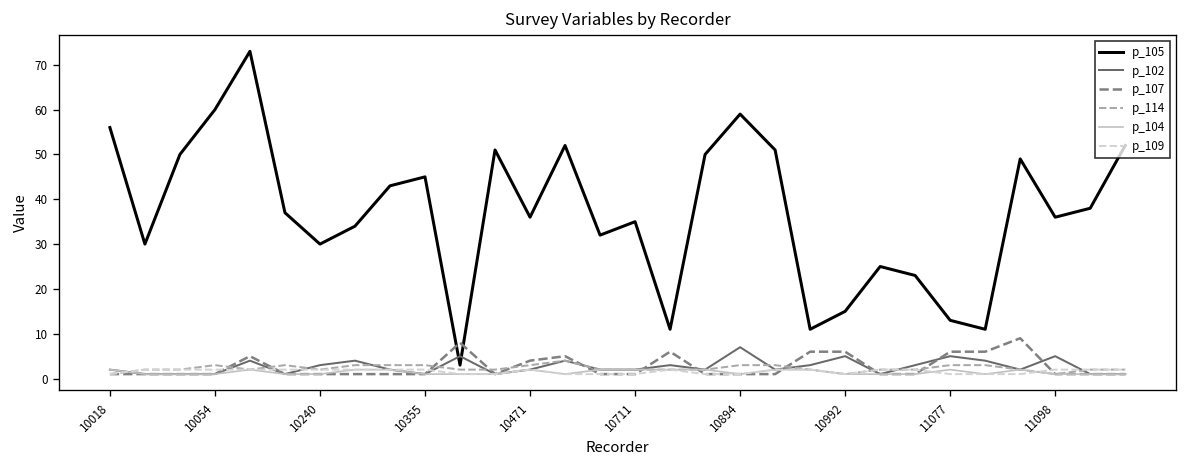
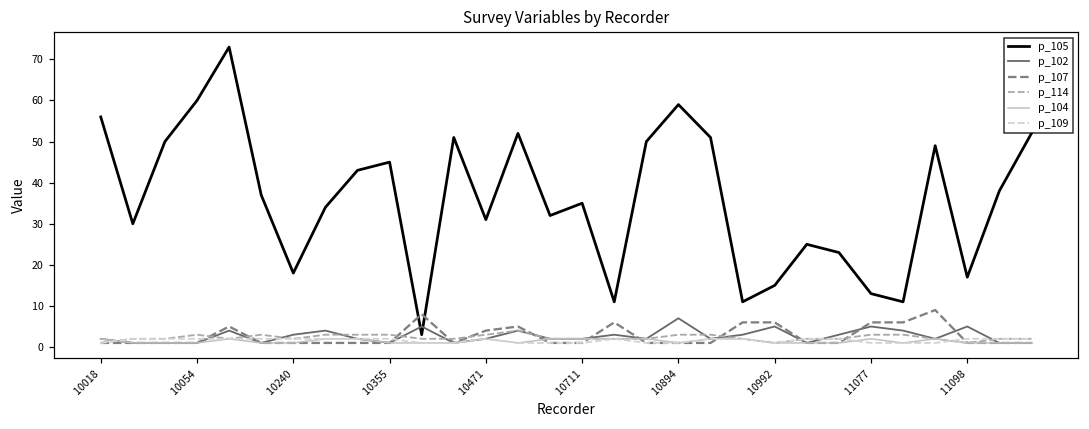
p_105, 10240: 30 -> 18
p_105, 10471: 36 -> 31
p_105, 11098: 36 -> 17
